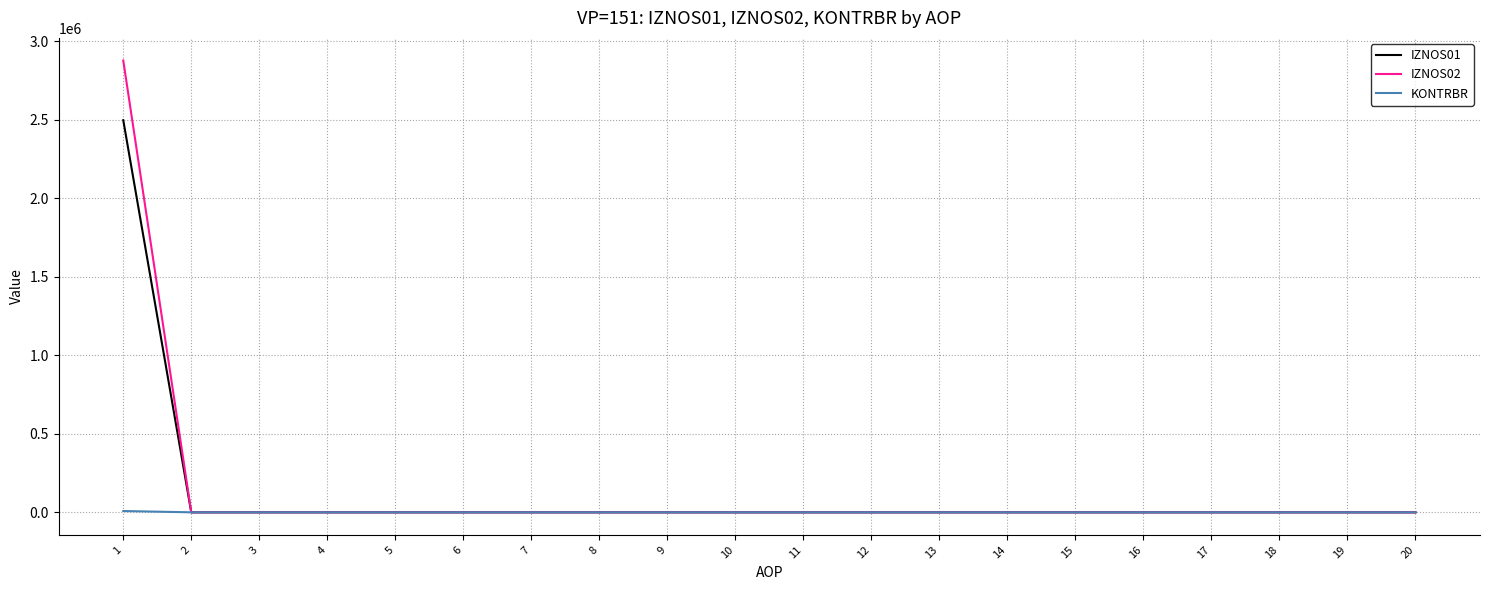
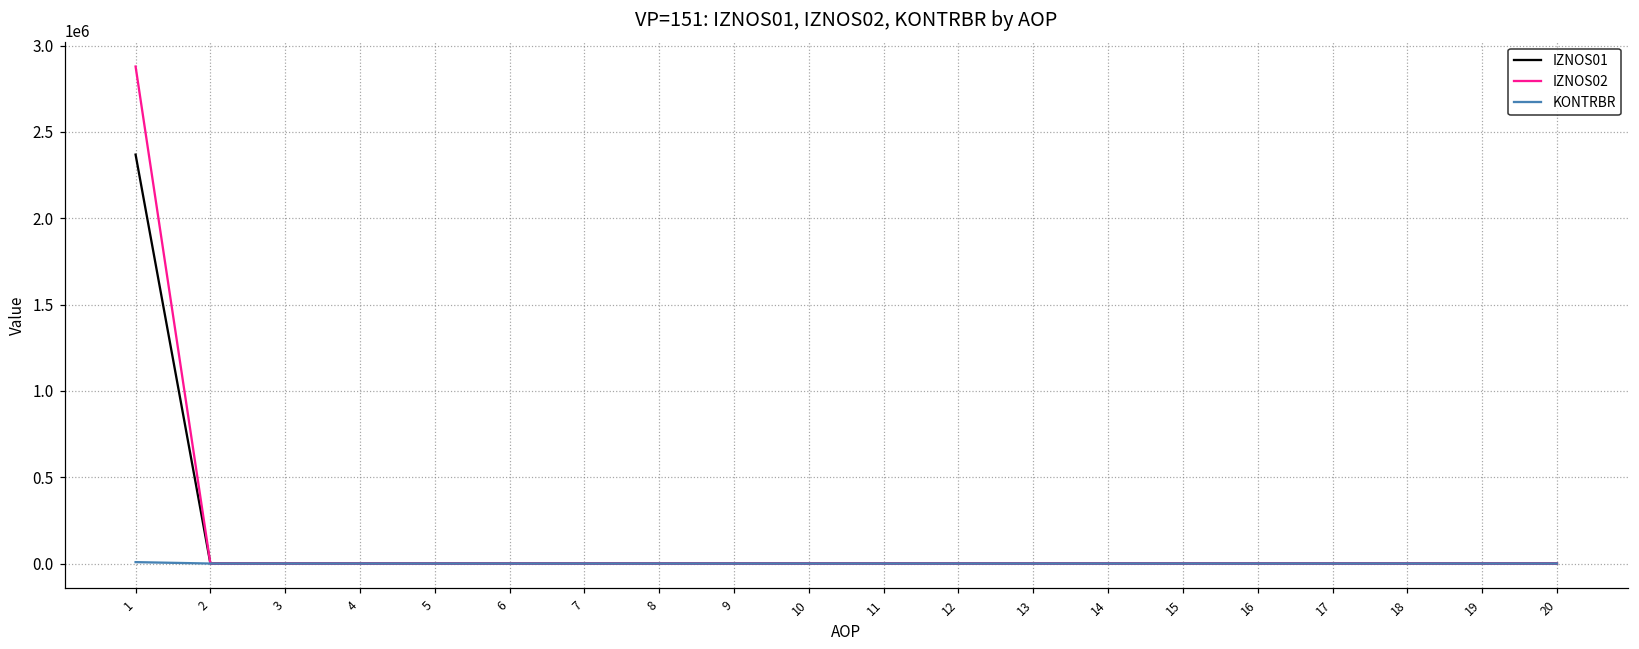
IZNOS01, 1: 2500000 -> 2370000
